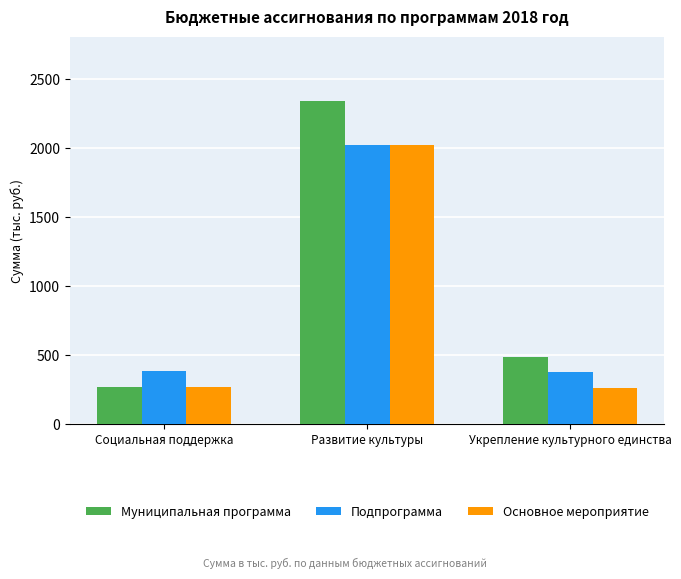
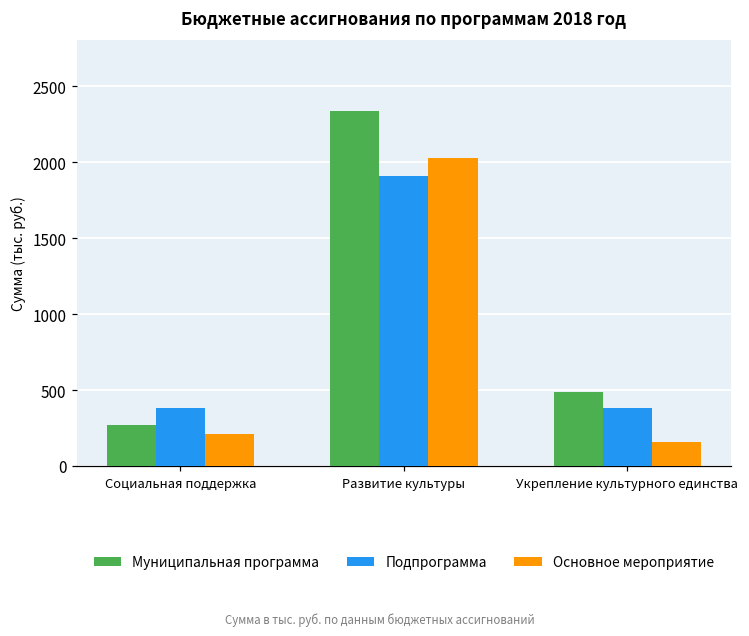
Основное мероприятие, Социальная поддержка: 270 -> 210
Подпрограмма, Развитие культуры: 2030 -> 1910
Основное мероприятие, Укрепление культурного единства: 260 -> 160
